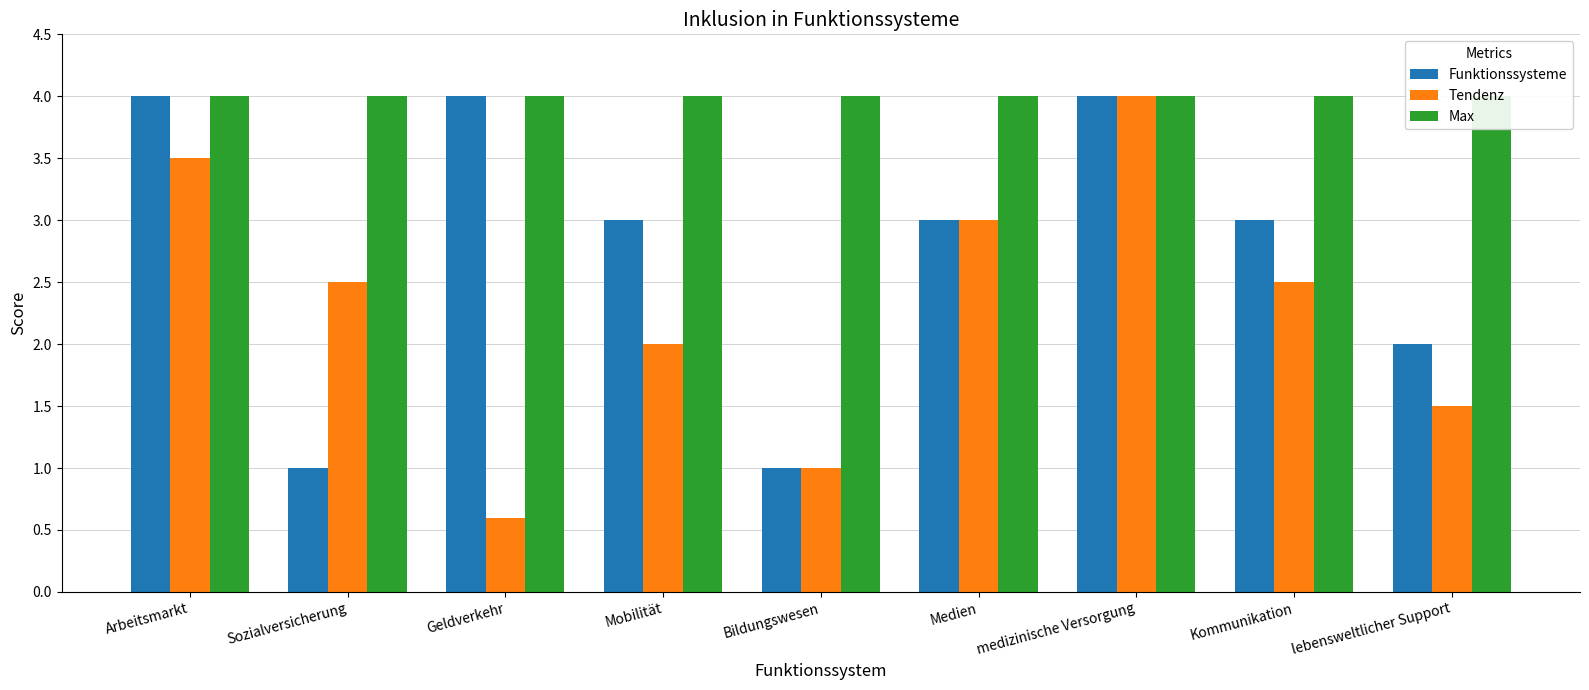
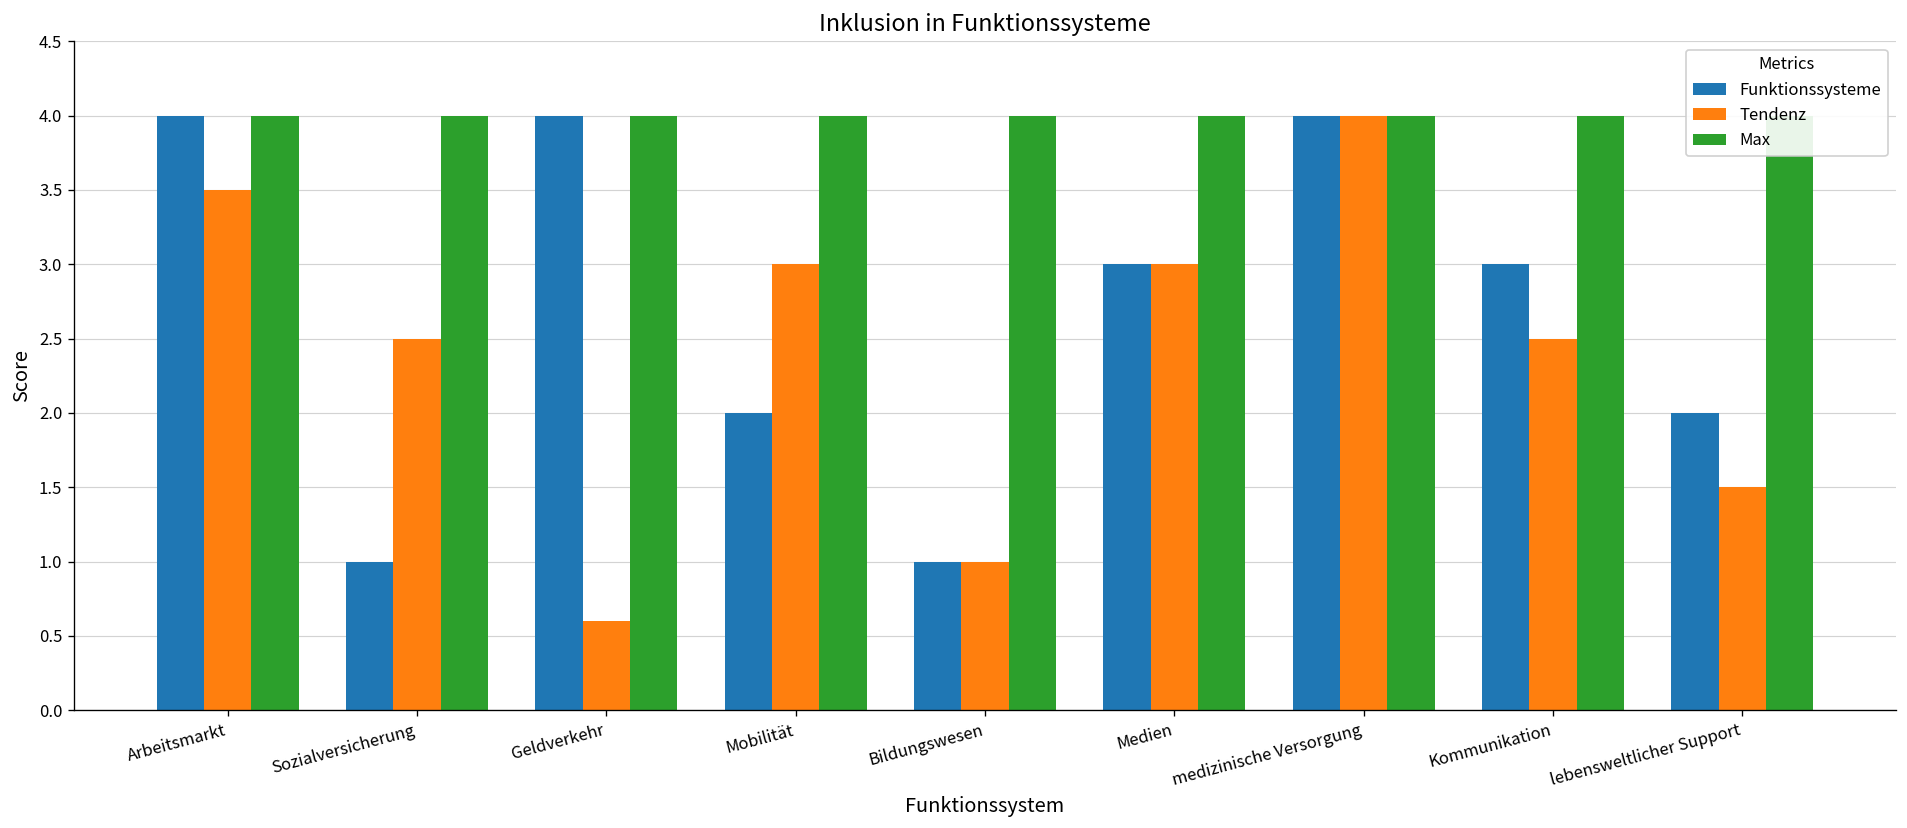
Funktionssysteme, Mobilität: 3 -> 2
Tendenz, Mobilität: 2 -> 3
